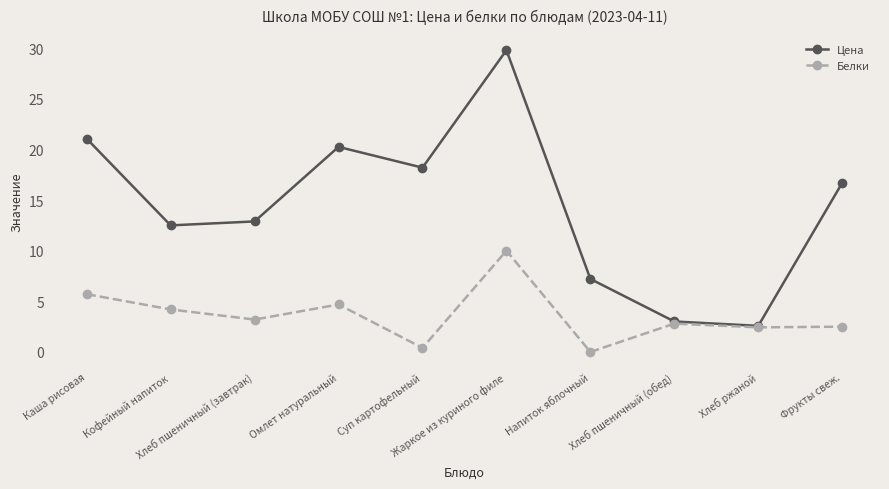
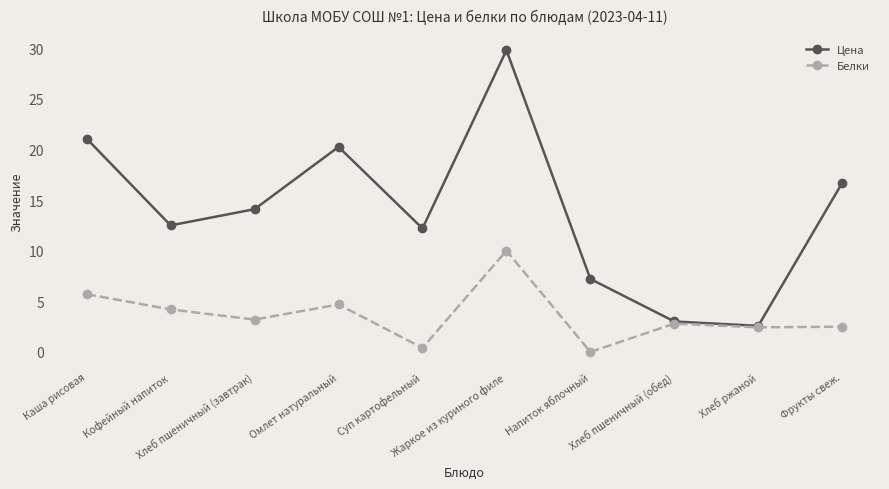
Цена, Хлеб пшеничный (завтрак): 12.9 -> 14.1
Цена, Суп картофельный: 18.2 -> 12.2
